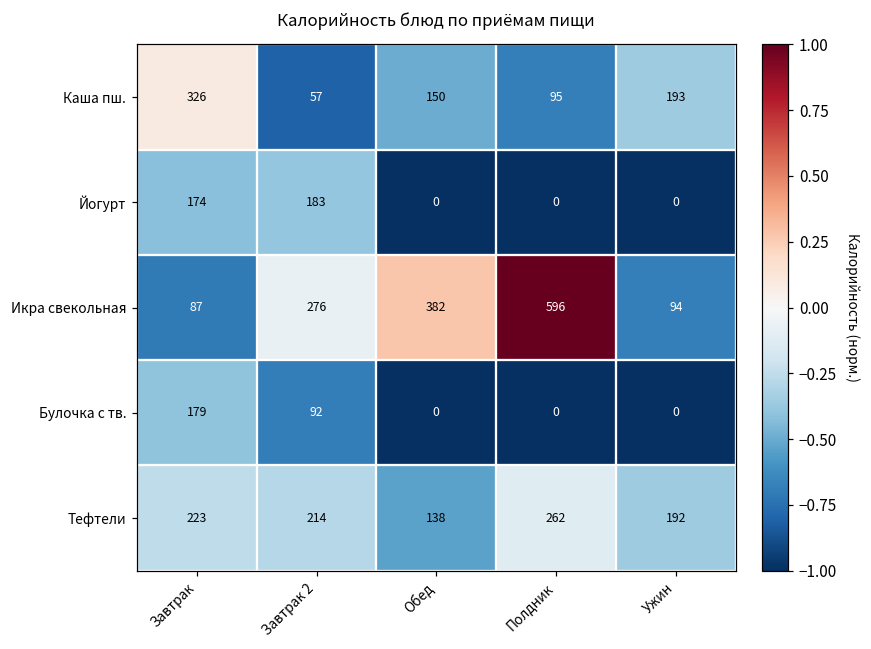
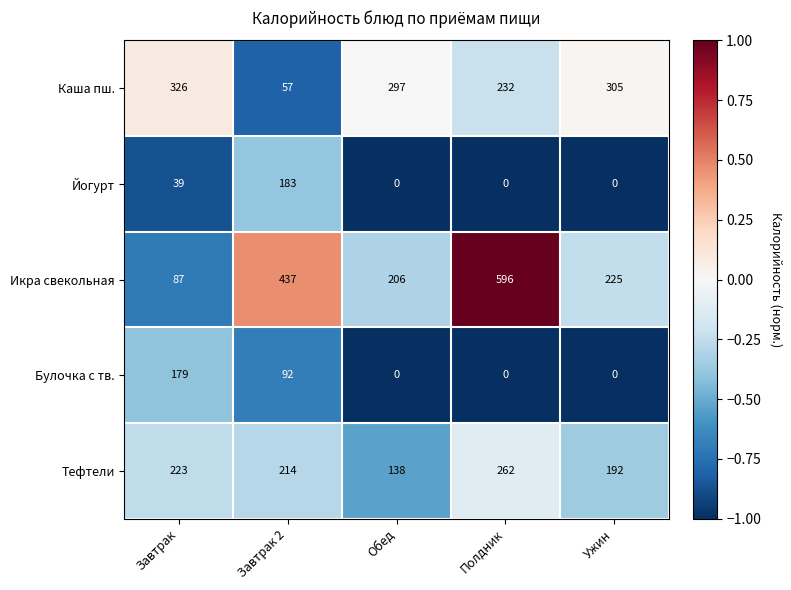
Каша пш., Обед: 150 -> 297
Каша пш., Полдник: 95 -> 232
Каша пш., Ужин: 193 -> 305
Йогурт, Завтрак: 174 -> 39
Икра свекольная, Завтрак 2: 276 -> 437
Икра свекольная, Обед: 382 -> 206
Икра свекольная, Ужин: 94 -> 225
